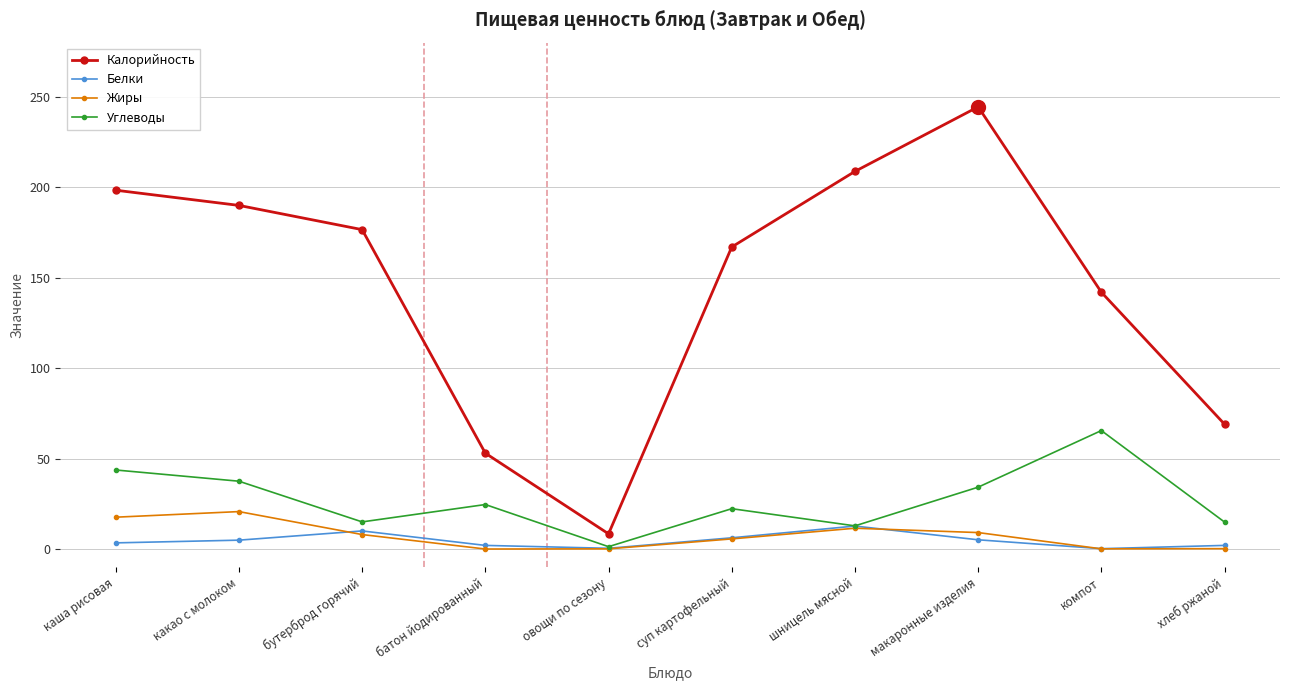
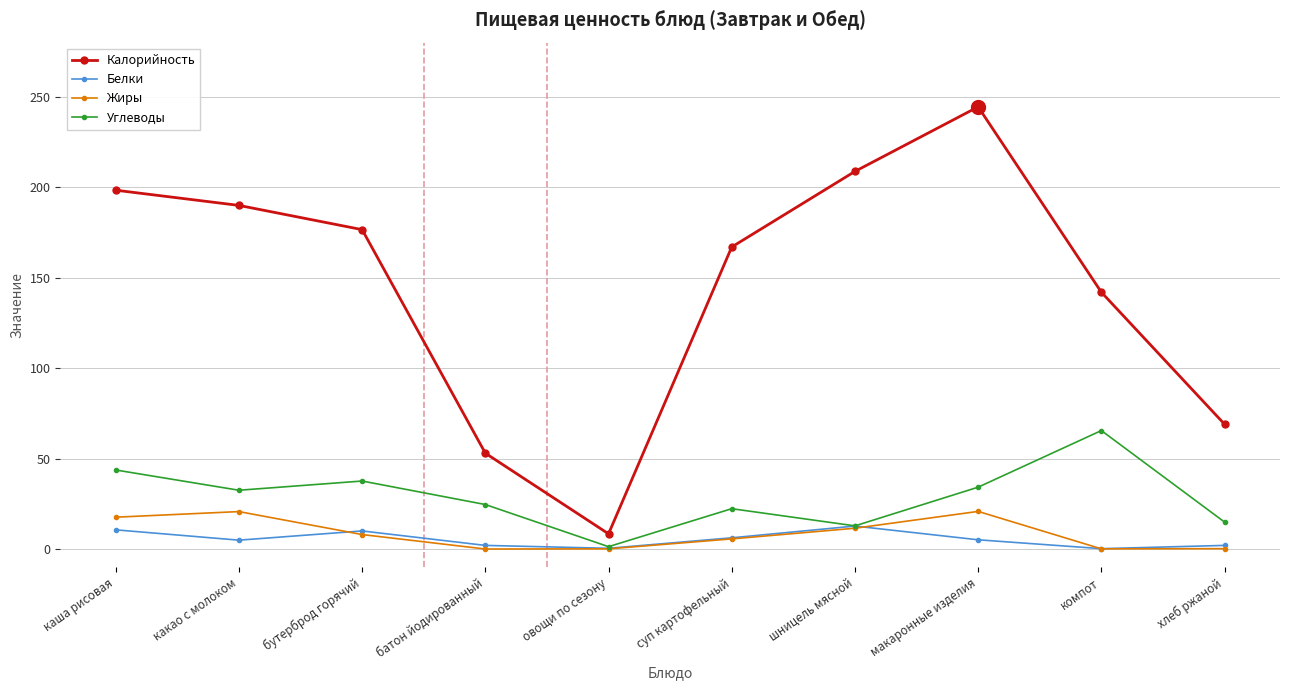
Белки, каша рисовая: 3 -> 11
Углеводы, какао с молоком: 38 -> 33
Углеводы, бутерброд горячий: 15 -> 38
Жиры, макаронные изделия: 9 -> 21
